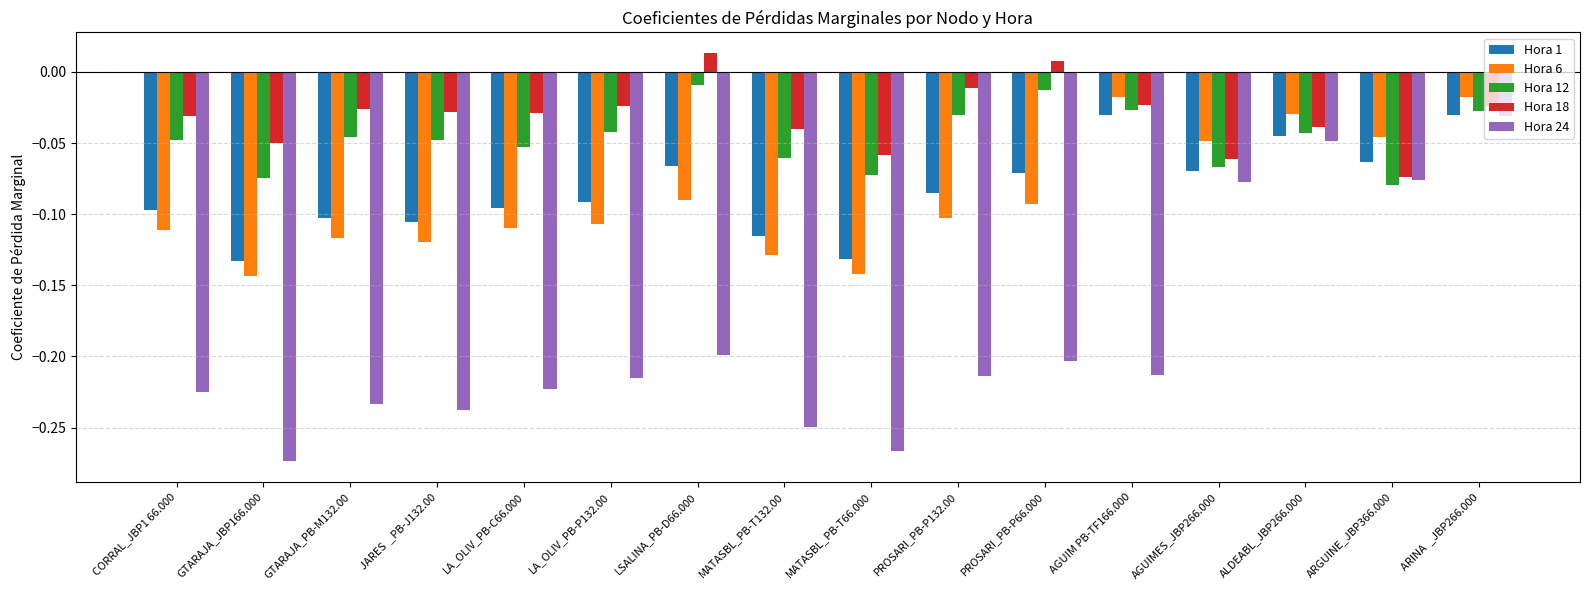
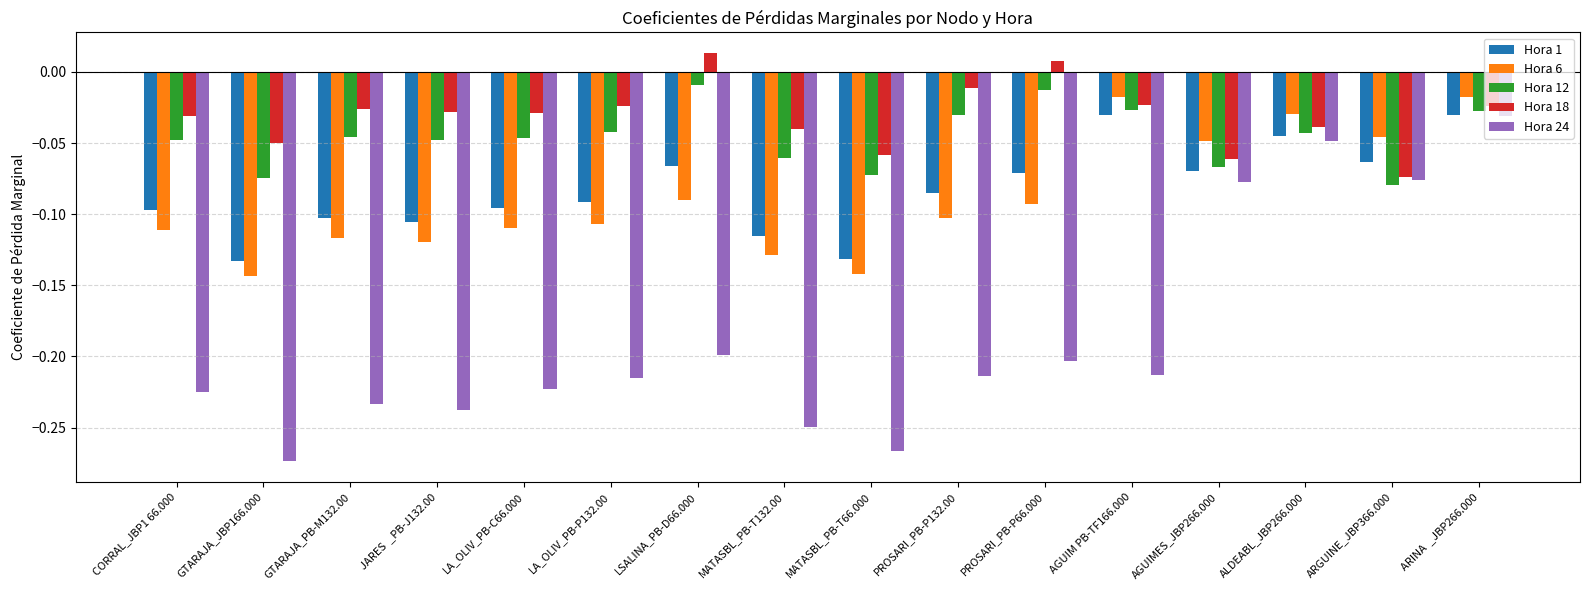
Hora 12, LA_OLIV_PB-C66.000: -0.053 -> -0.046
